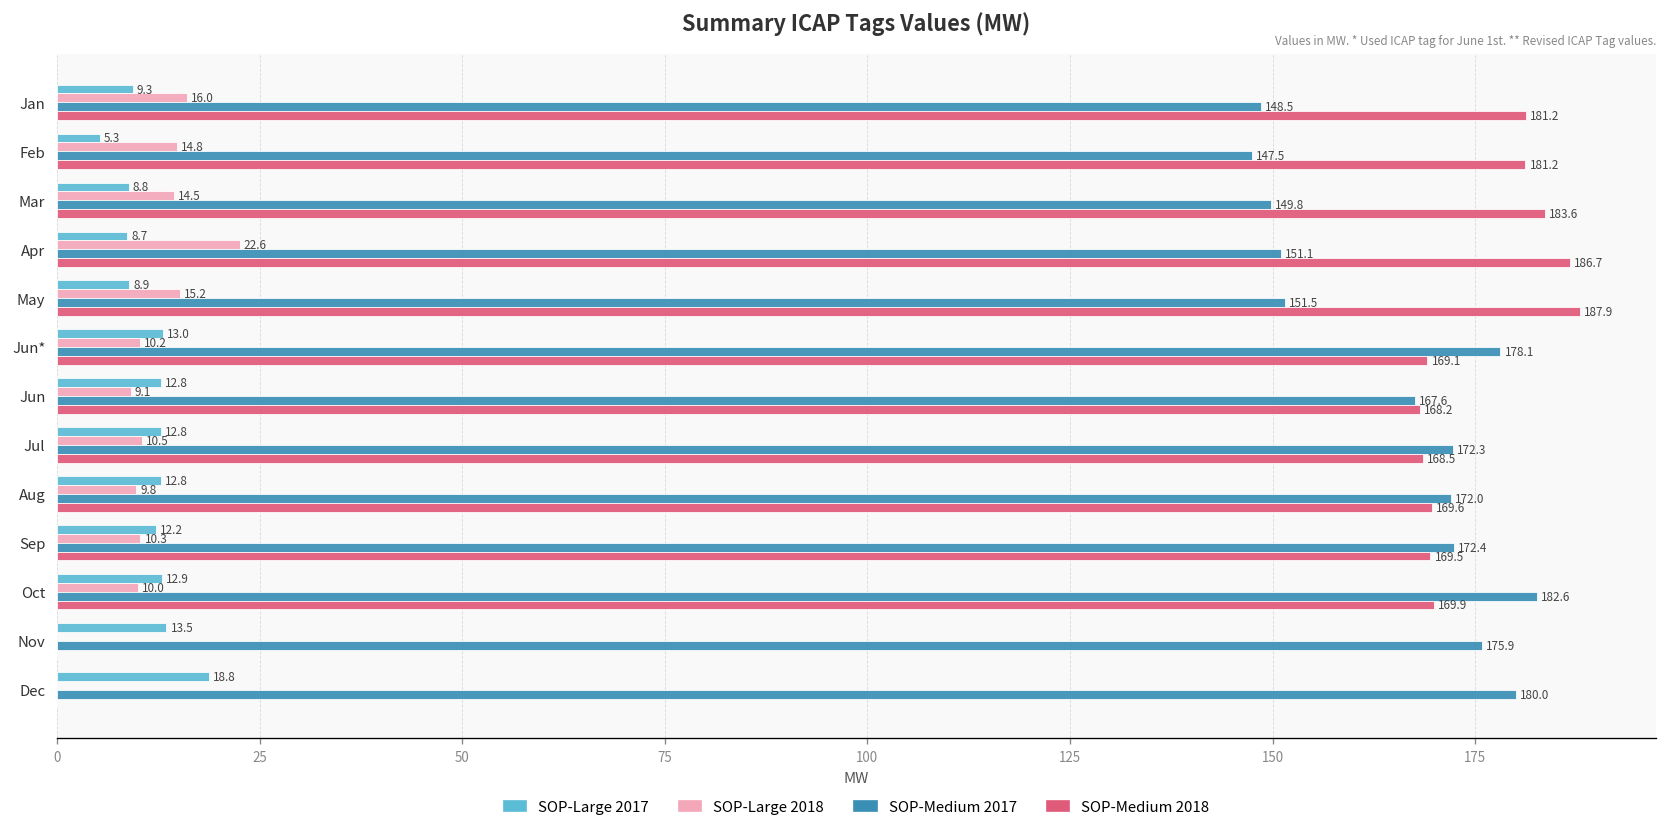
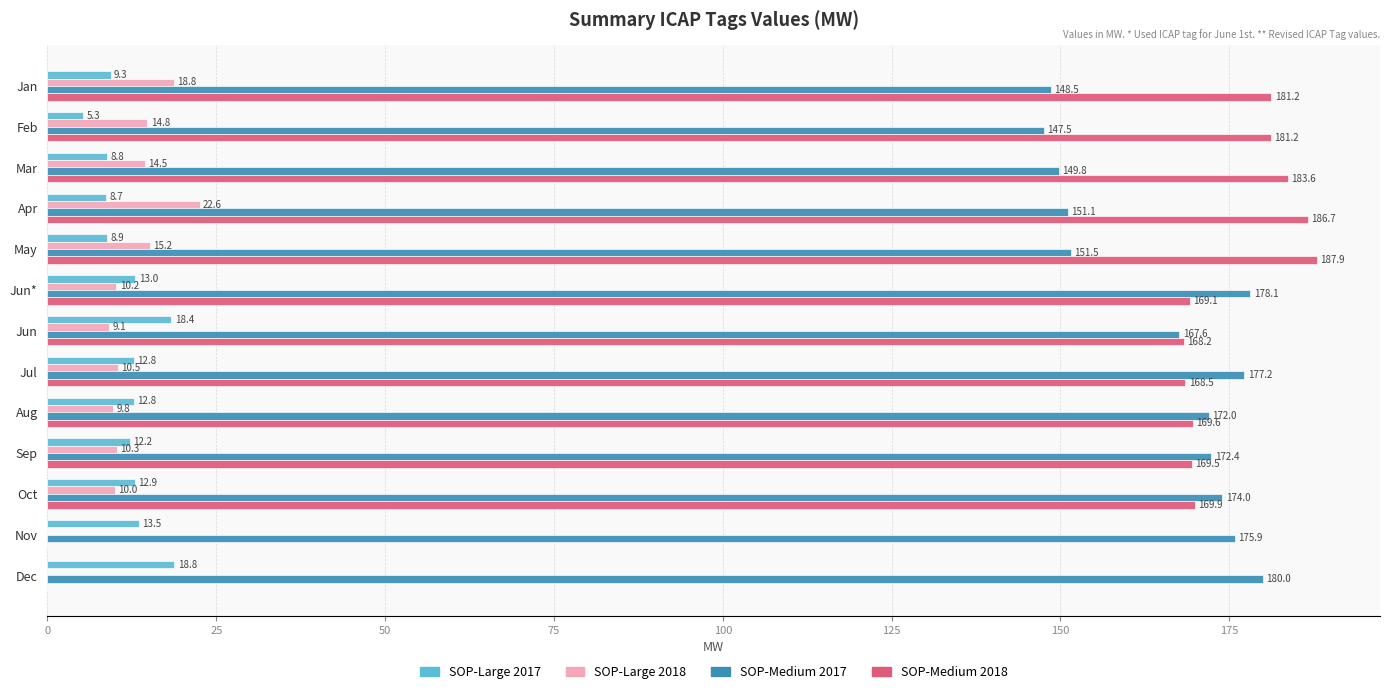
SOP-Large 2018, Jan: 16.0 -> 18.8
SOP-Large 2017, Jun: 12.8 -> 18.4
SOP-Medium 2017, Jul: 172.3 -> 177.2
SOP-Medium 2017, Oct: 182.6 -> 174.0
